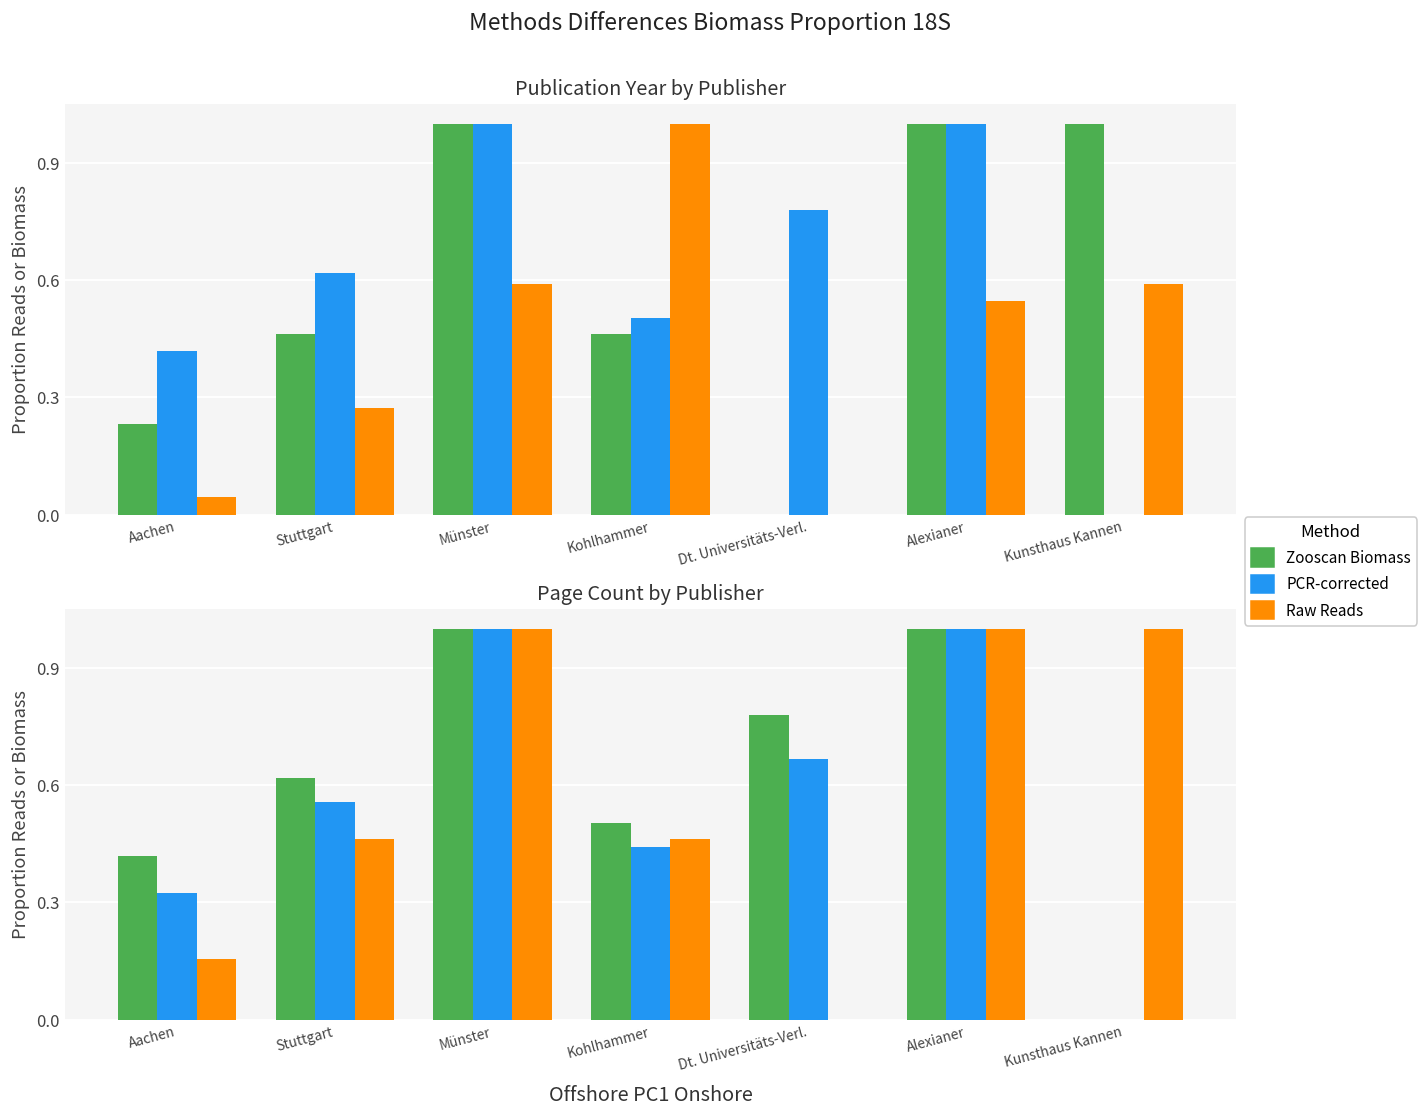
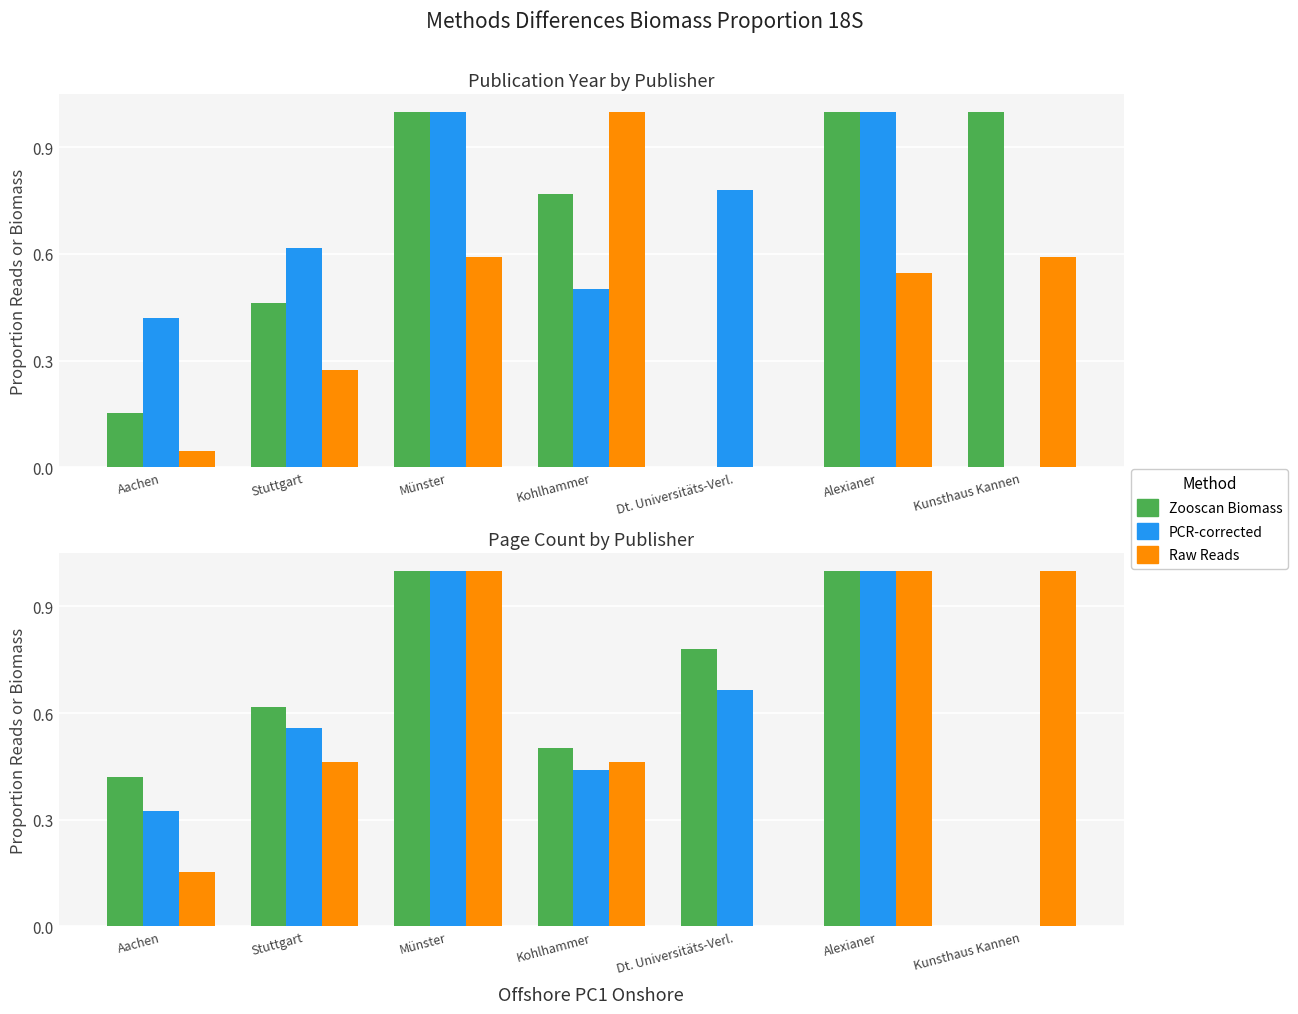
Publication Year by Publisher, Zooscan Biomass, Aachen: 0.23 -> 0.15
Publication Year by Publisher, Zooscan Biomass, Kohlhammer: 0.46 -> 0.77
